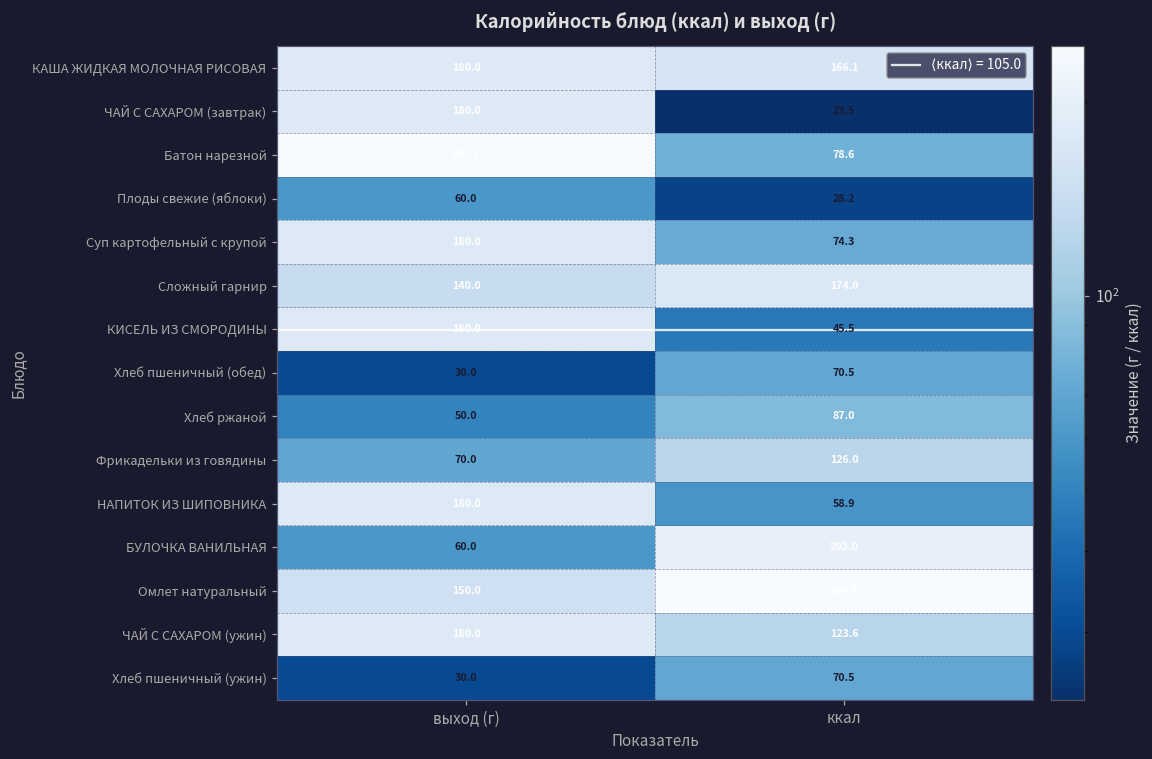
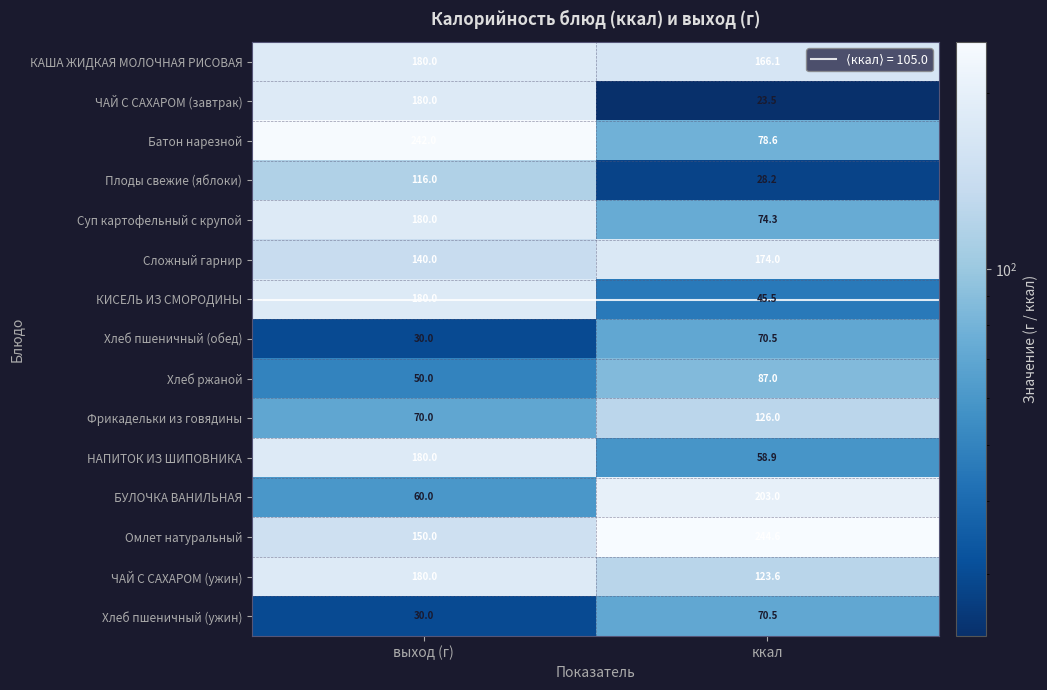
Плоды свежие (яблоки), выход (г): 60.0 -> 116.0
